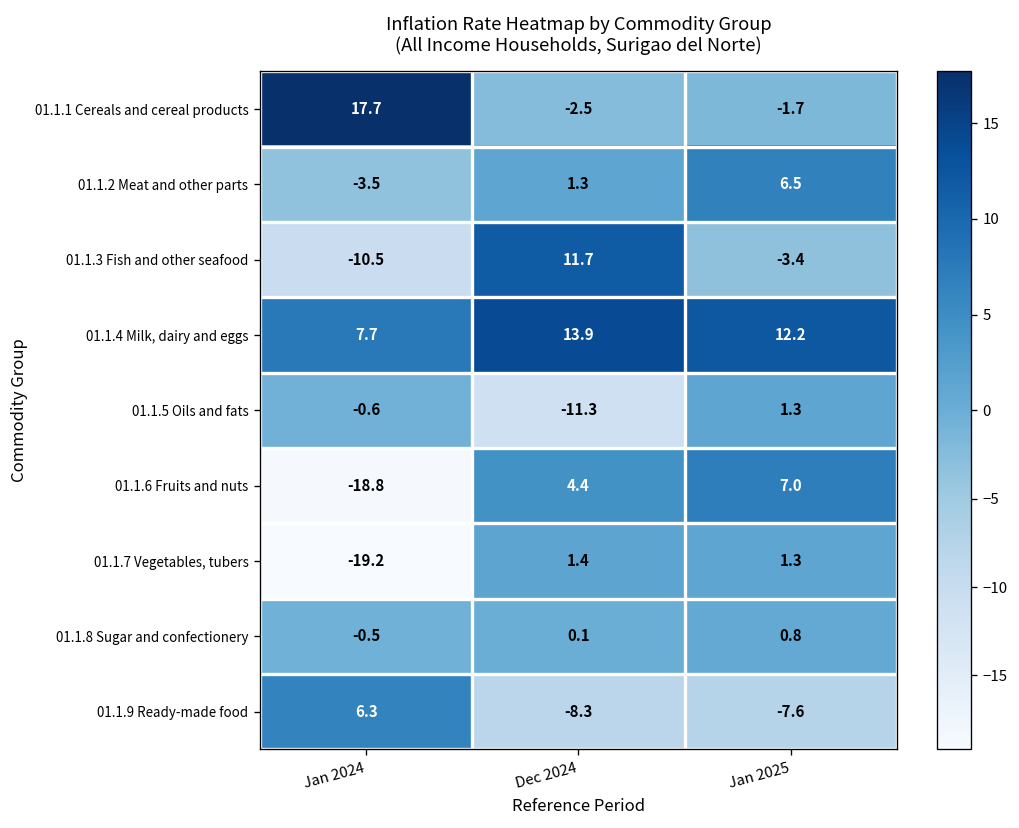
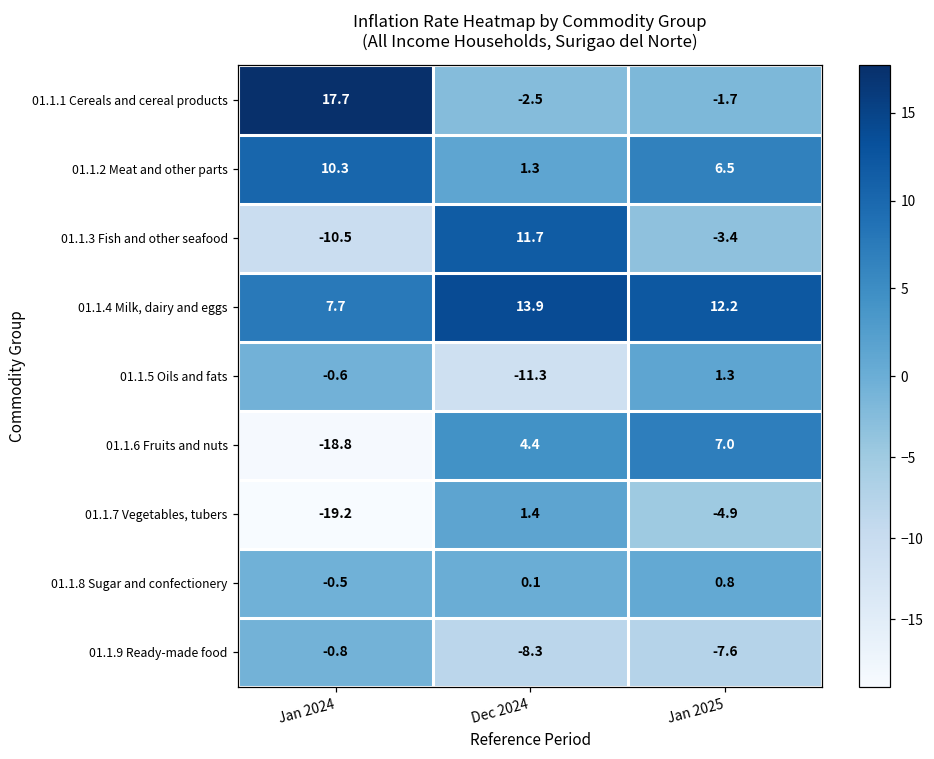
01.1.2 Meat and other parts, Jan 2024: -3.5 -> 10.3
01.1.7 Vegetables, tubers, Jan 2025: 1.3 -> -4.9
01.1.9 Ready-made food, Jan 2024: 6.3 -> -0.8
